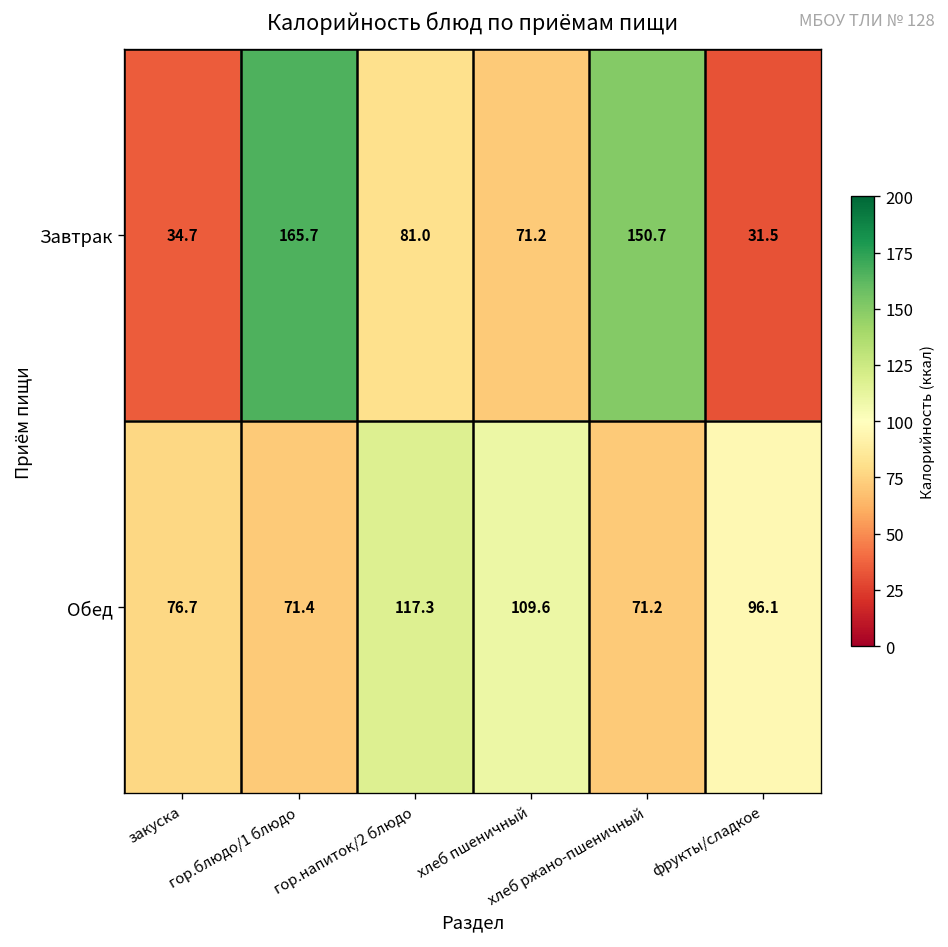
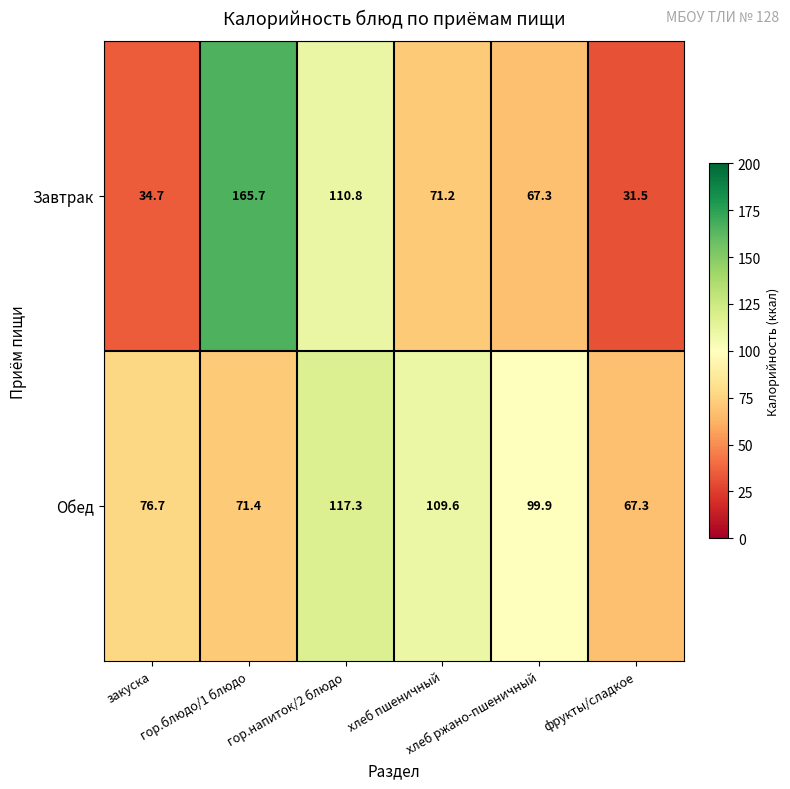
Завтрак, гор.напиток/2 блюдо: 81.0 -> 110.8
Завтрак, хлеб ржано-пшеничный: 150.7 -> 67.3
Обед, хлеб ржано-пшеничный: 71.2 -> 99.9
Обед, фрукты/сладкое: 96.1 -> 67.3
